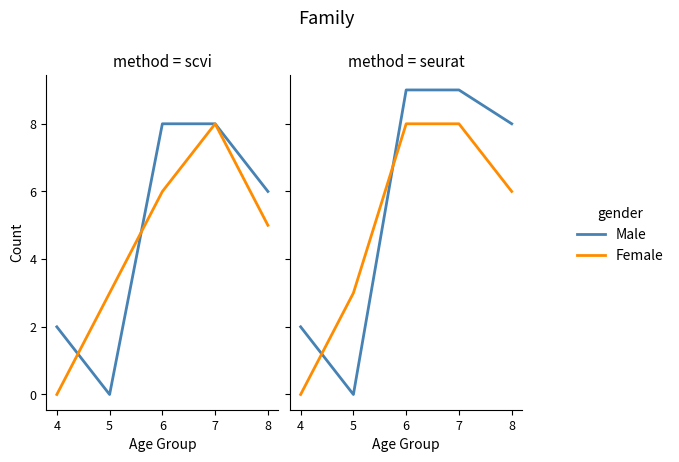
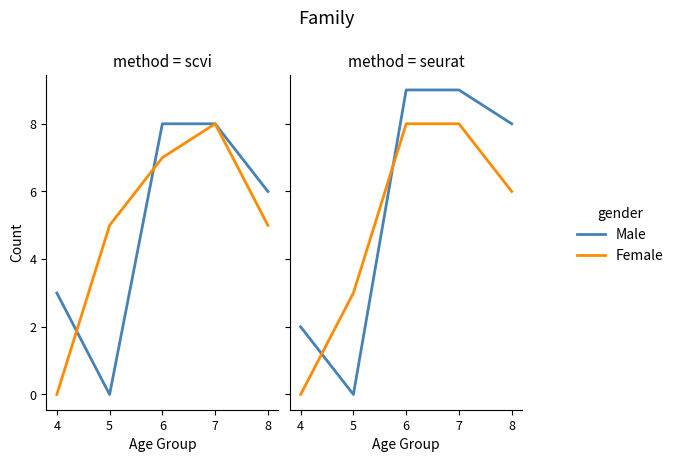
method = scvi, Male, 4: 2 -> 3
method = scvi, Female, 5: 3 -> 5
method = scvi, Female, 6: 6 -> 7
